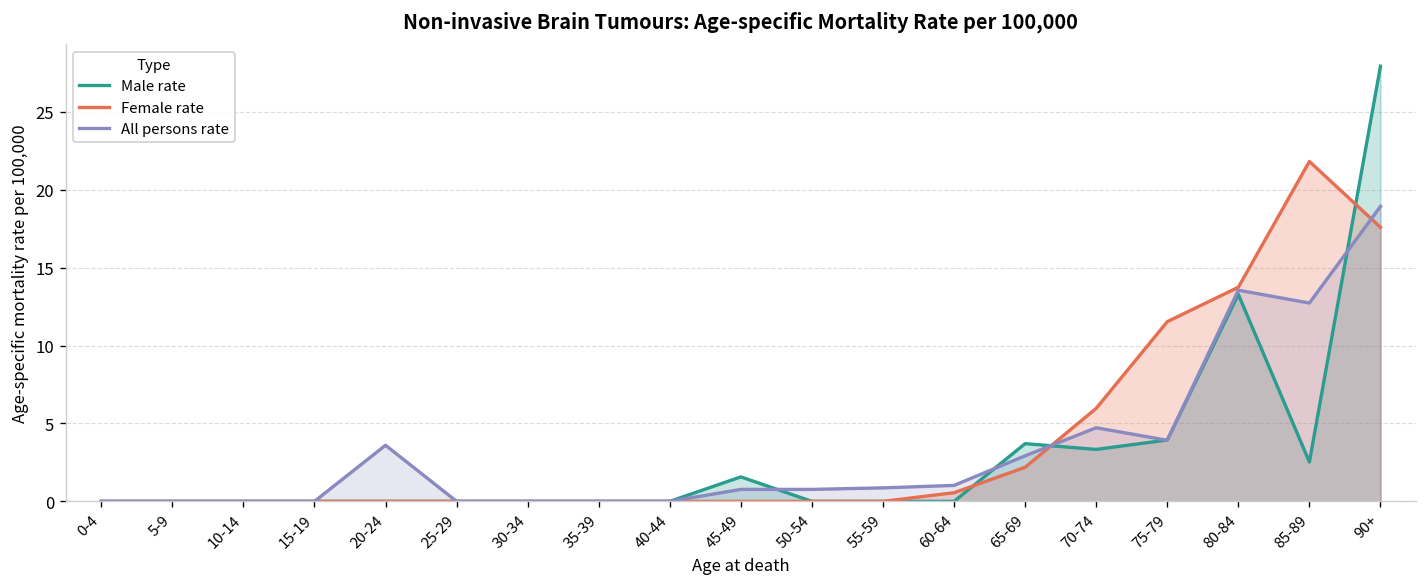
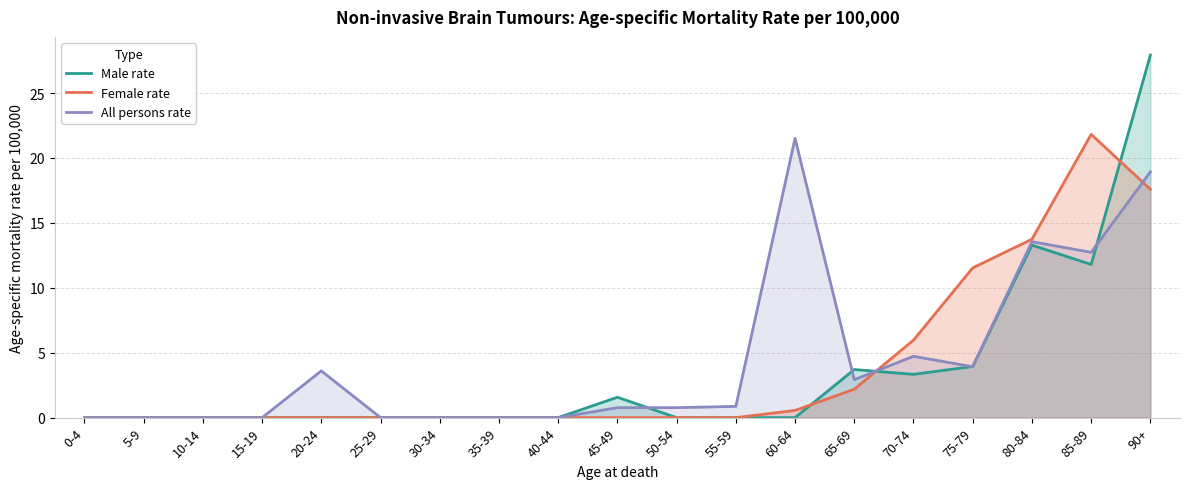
All persons rate, 60-64: 1.0 -> 21.5
Male rate, 85-89: 2.5 -> 11.8
